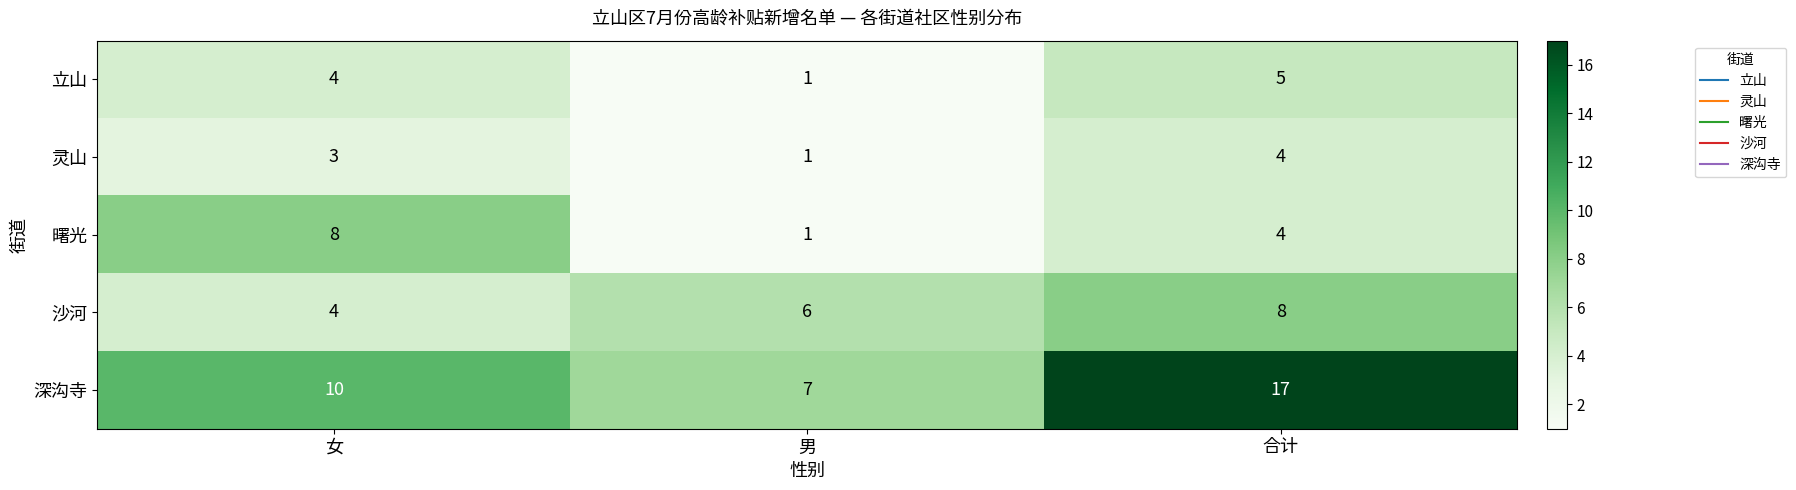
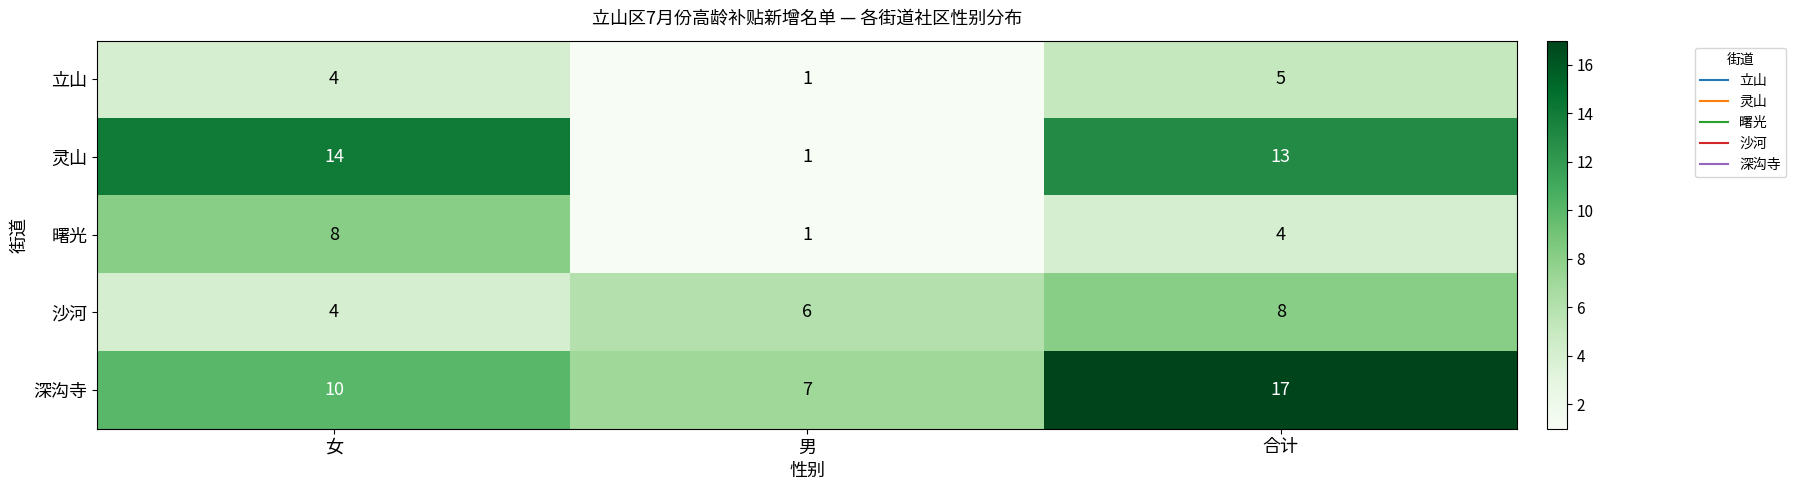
灵山, 女: 3 -> 14
灵山, 合计: 4 -> 13
